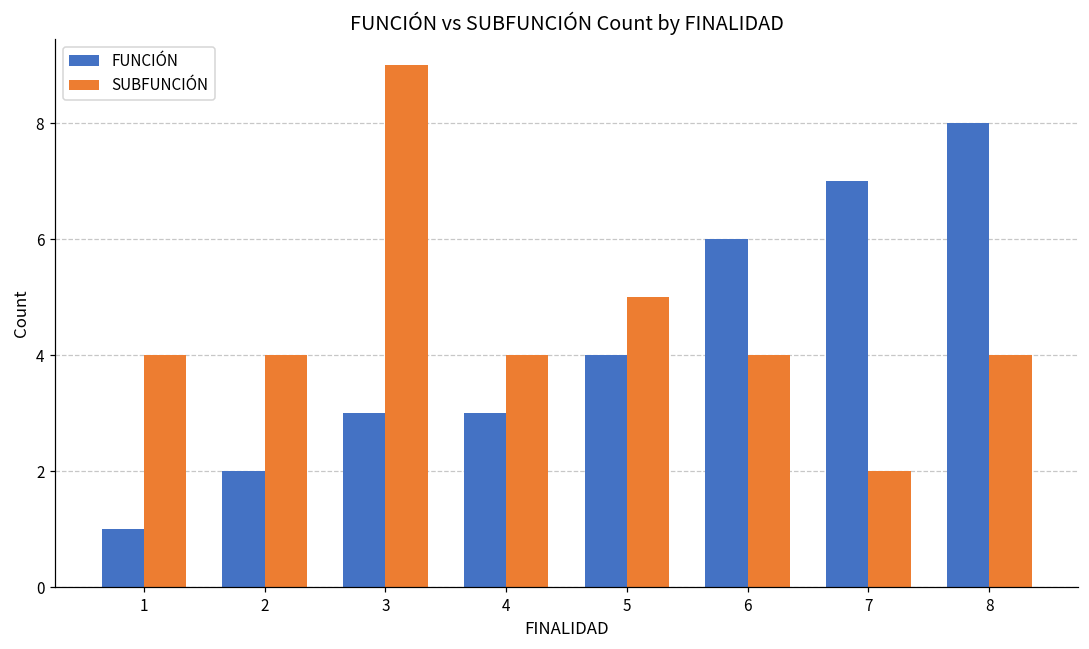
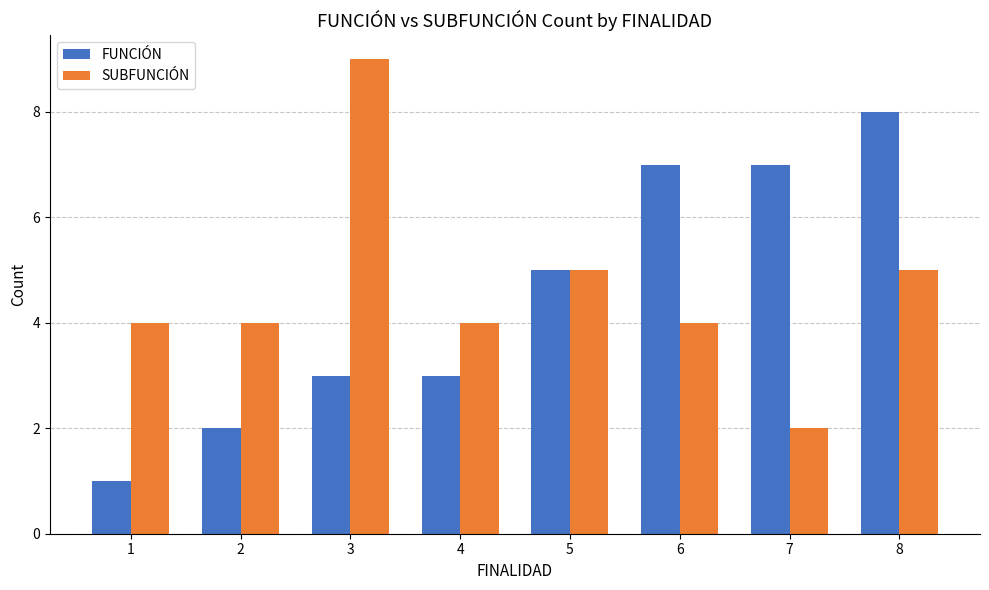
FUNCIÓN, 5: 4 -> 5
FUNCIÓN, 6: 6 -> 7
SUBFUNCIÓN, 8: 4 -> 5
